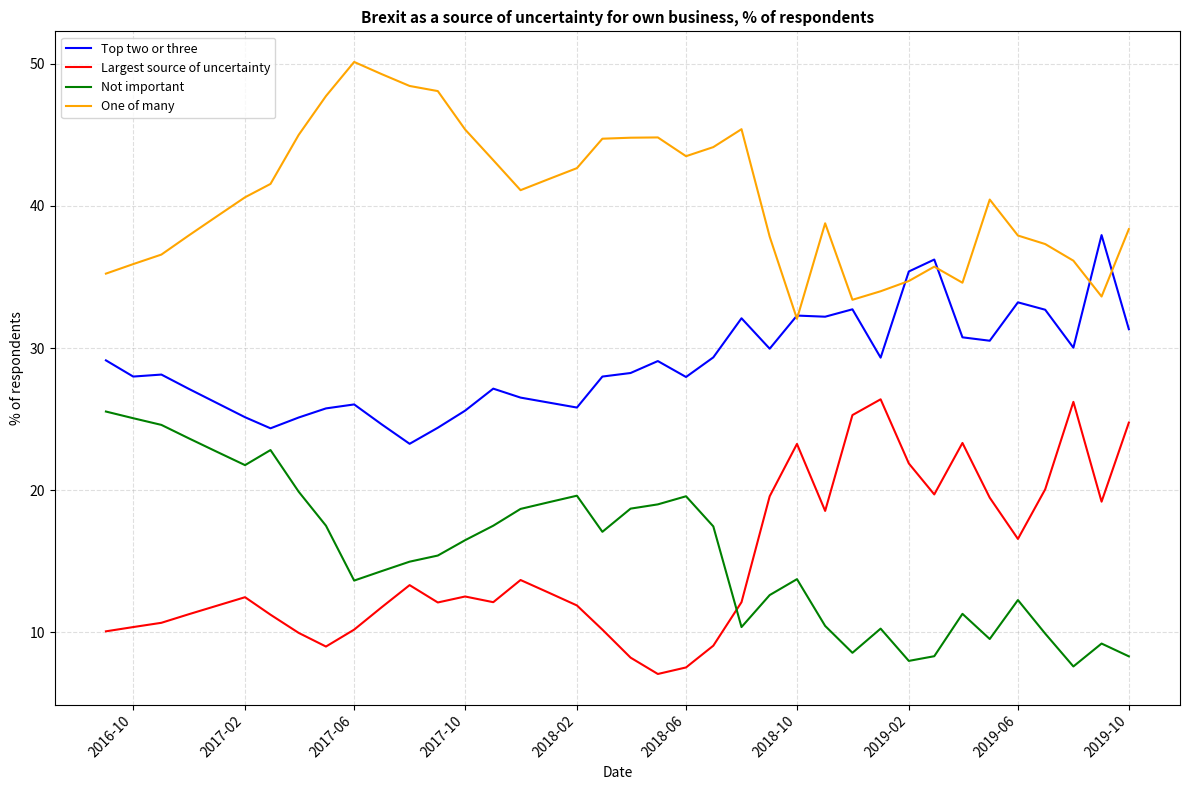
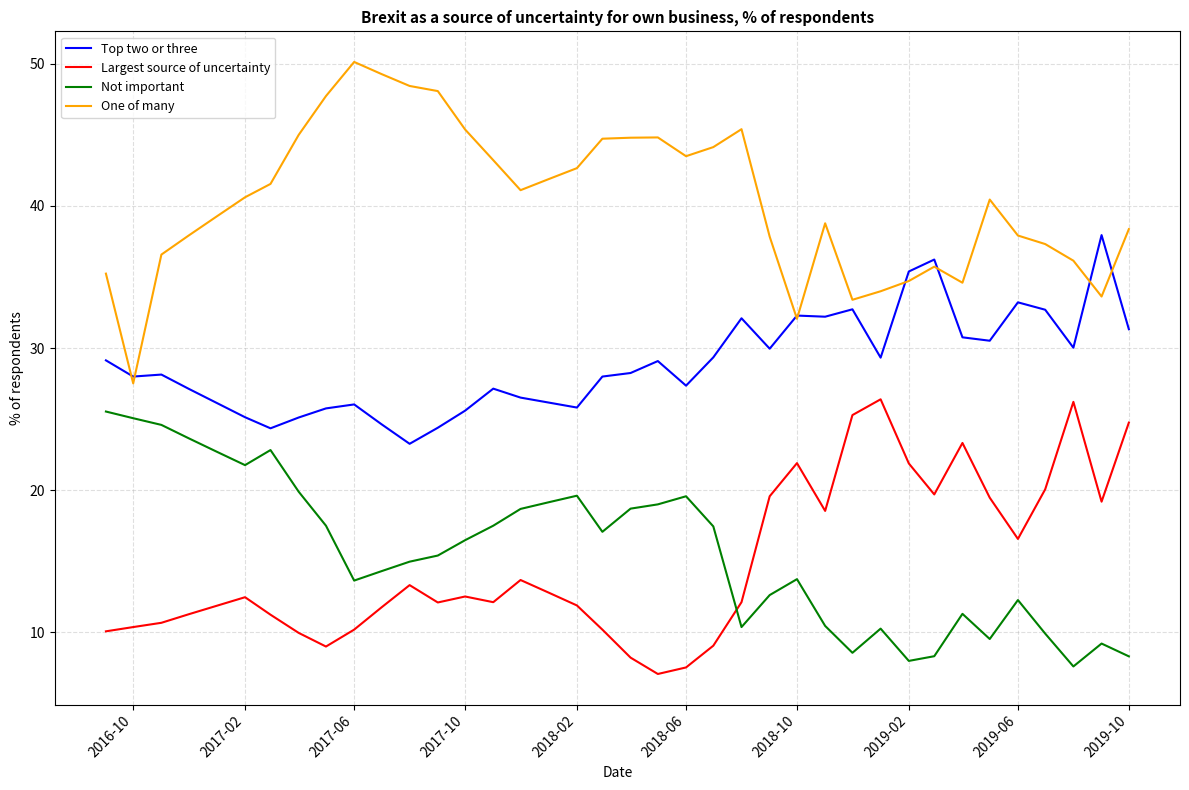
One of many, 2016-10: 35.9 -> 27.5
Top two or three, 2018-06: 28.0 -> 27.4
Largest source of uncertainty, 2018-10: 23.3 -> 21.9
